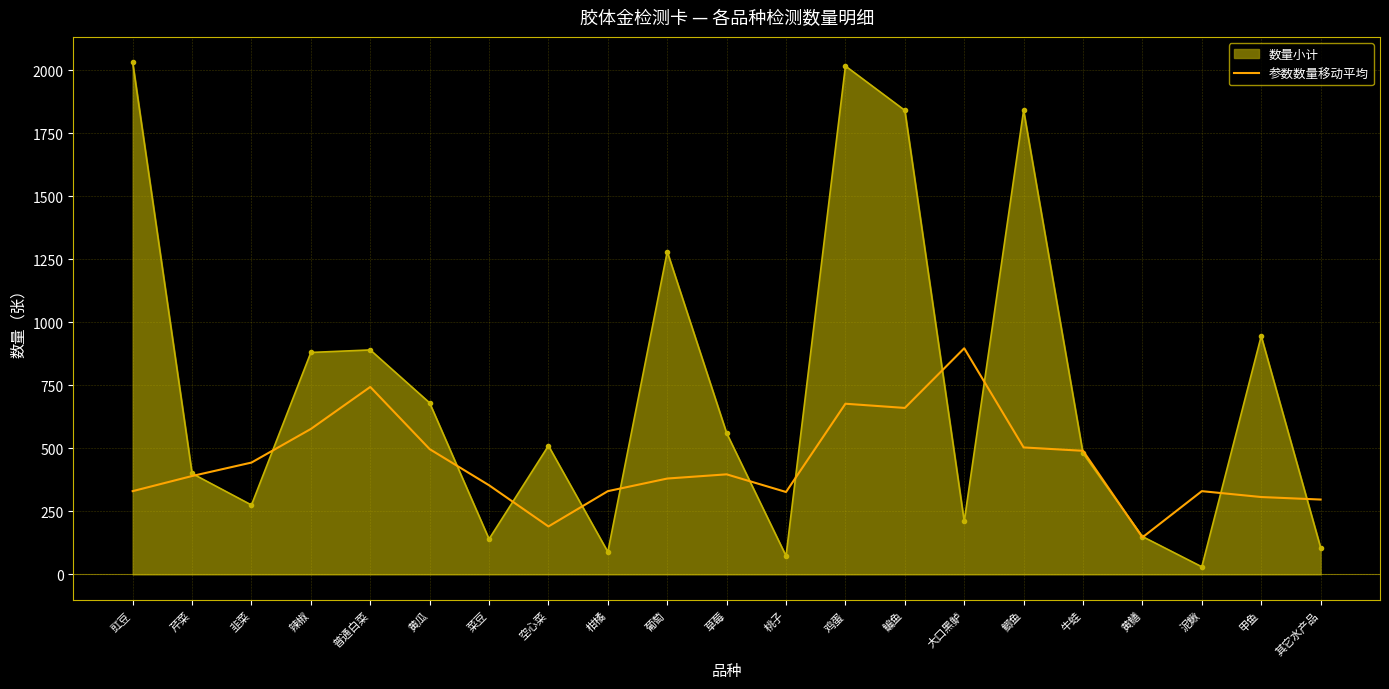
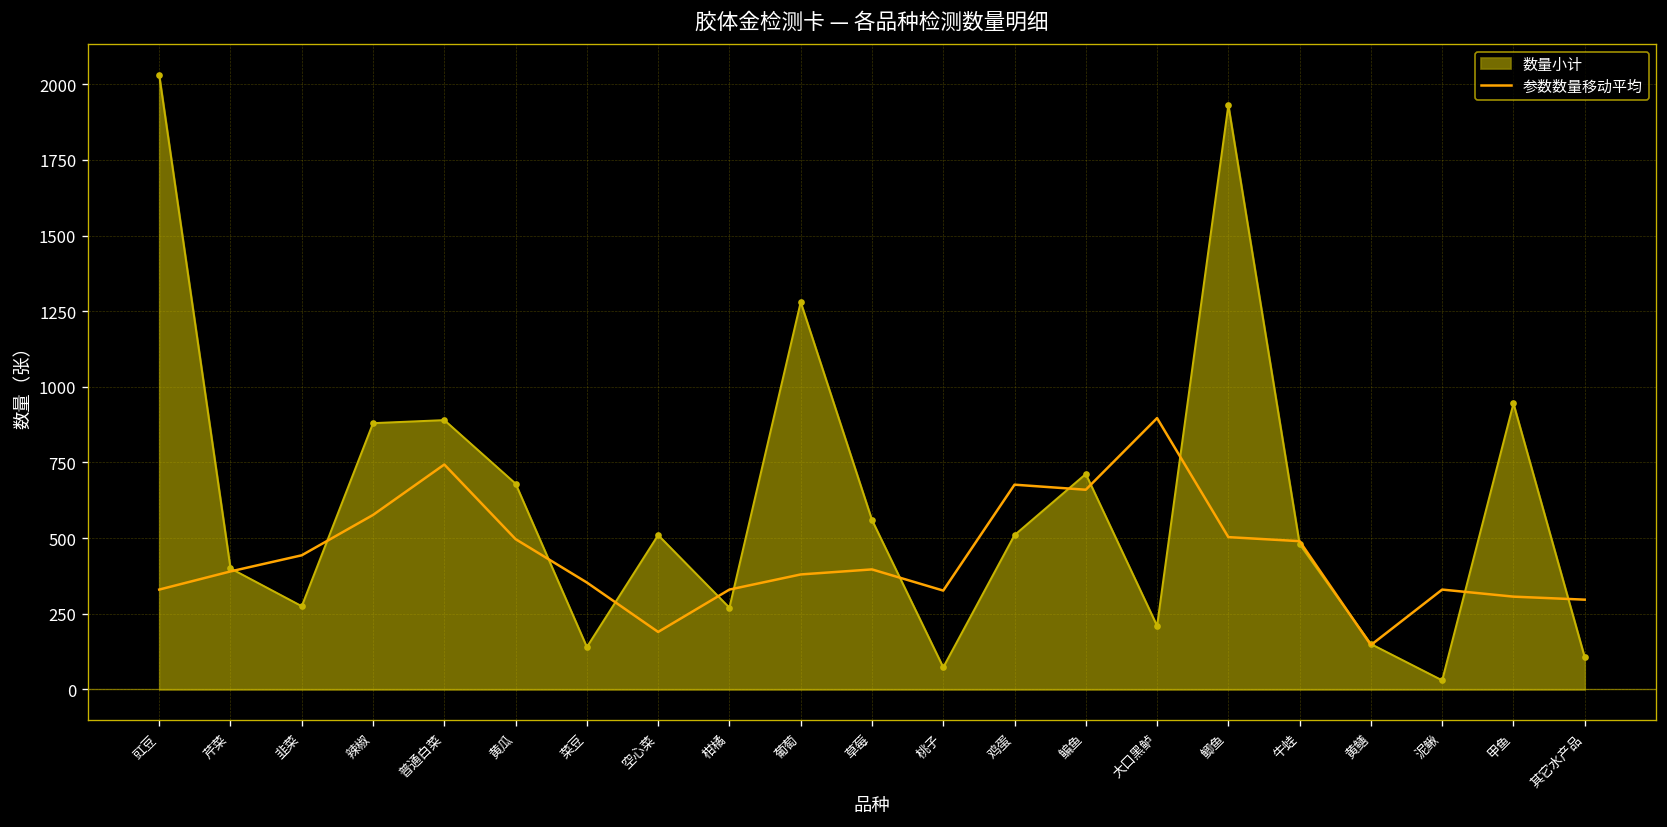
数量小计, 柑橘: 90 -> 270
数量小计, 鸡蛋: 2020 -> 510
数量小计, 鳊鱼: 1840 -> 710
数量小计, 鲫鱼: 1840 -> 1930
